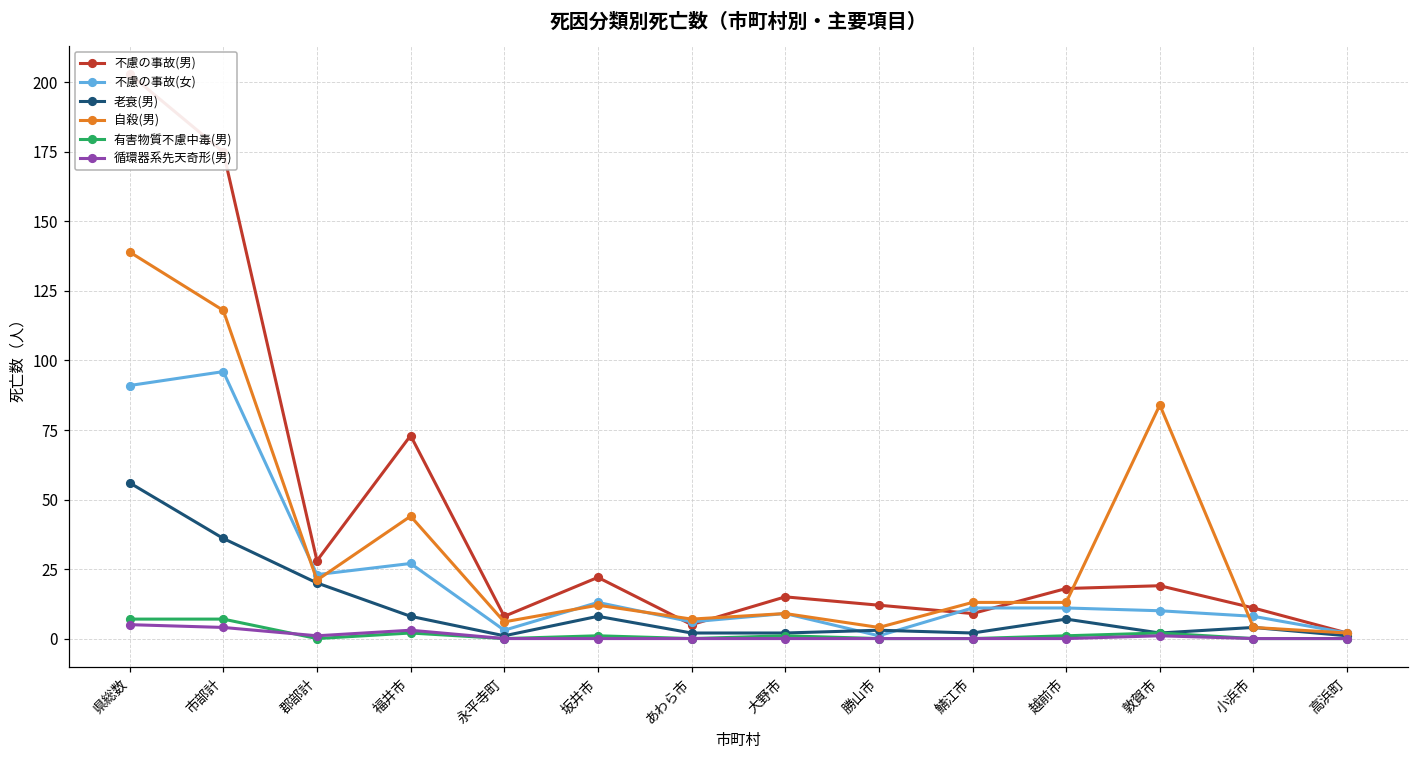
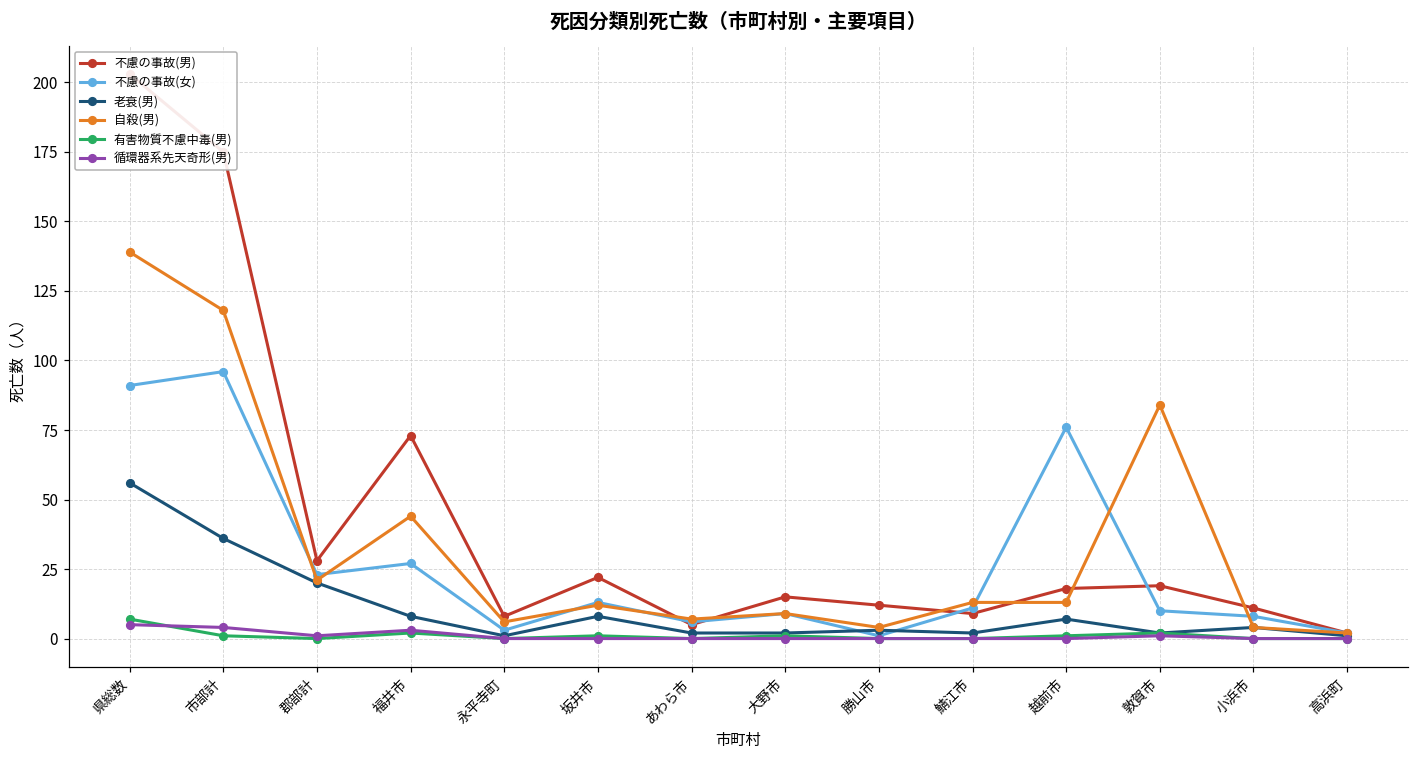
有害物質不慮中毒(男), 市部計: 7 -> 1
不慮の事故(女), 越前市: 11 -> 76
